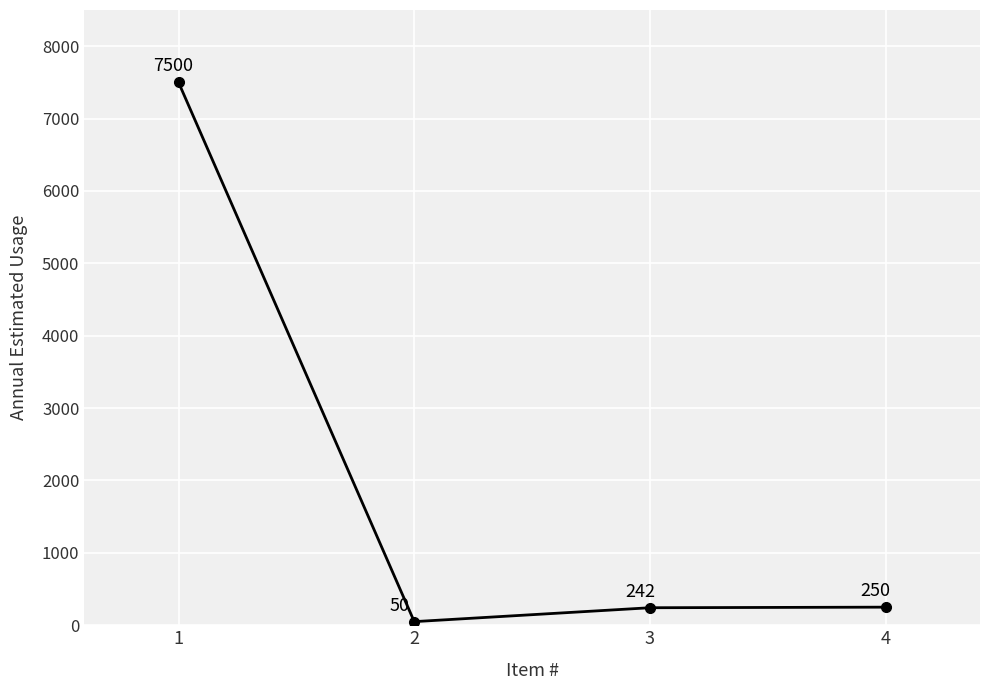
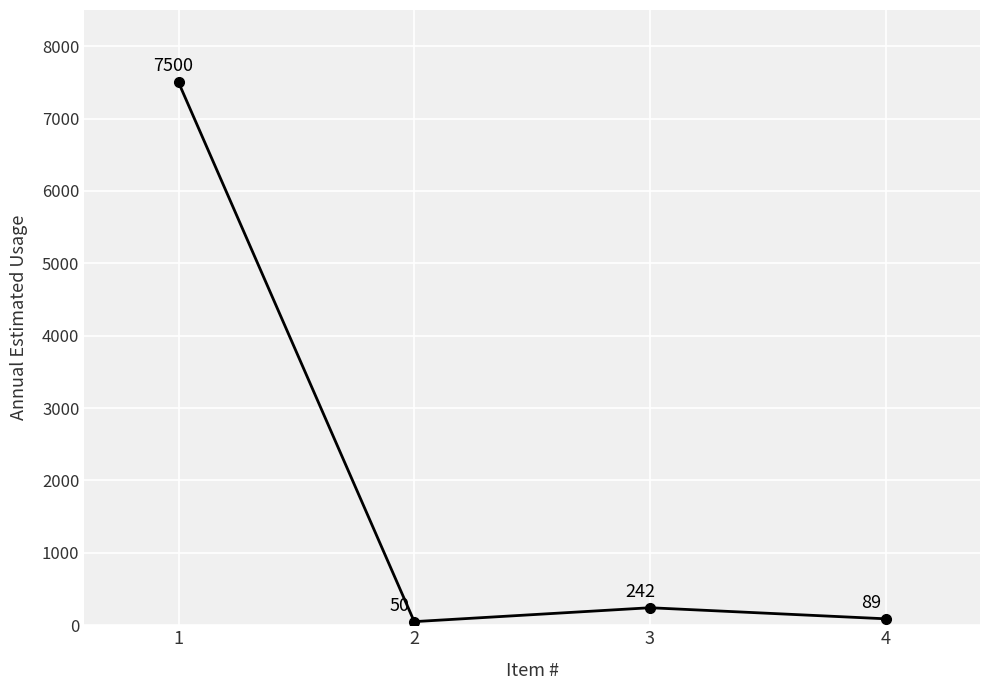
4: 250 -> 89
